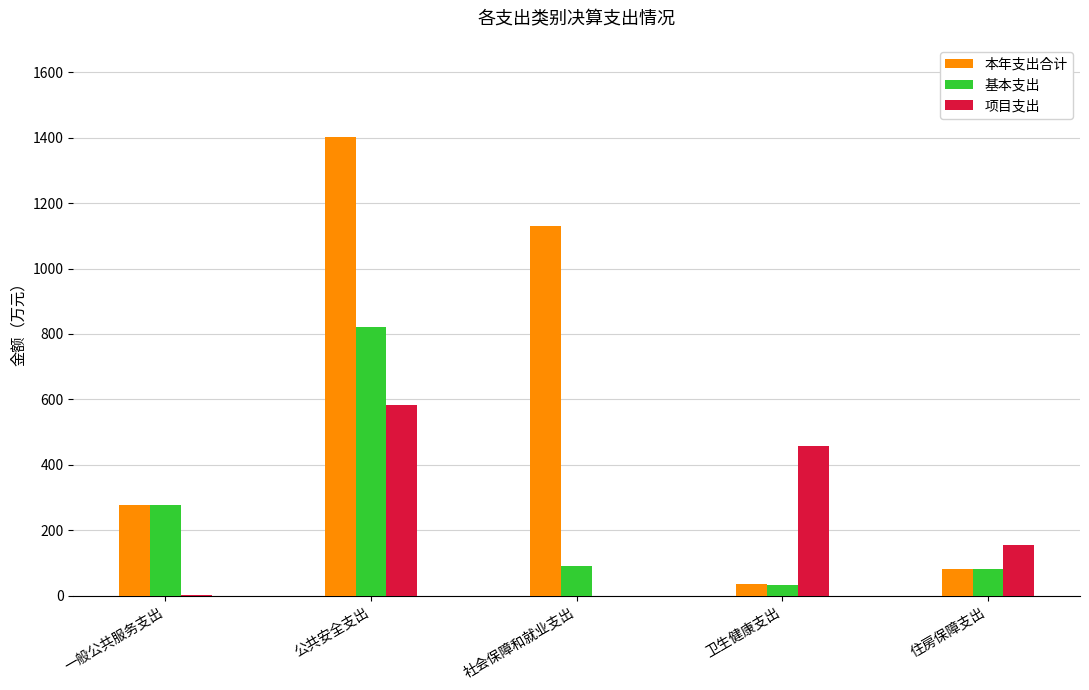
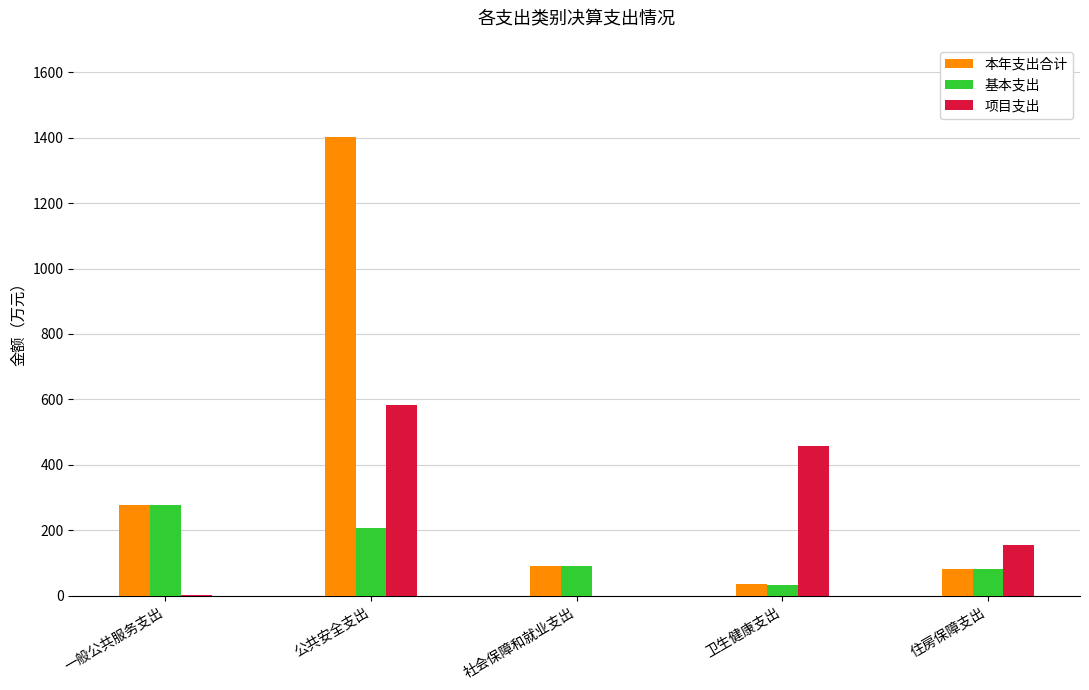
基本支出, 公共安全支出: 820 -> 210
本年支出合计, 社会保障和就业支出: 1130 -> 90
